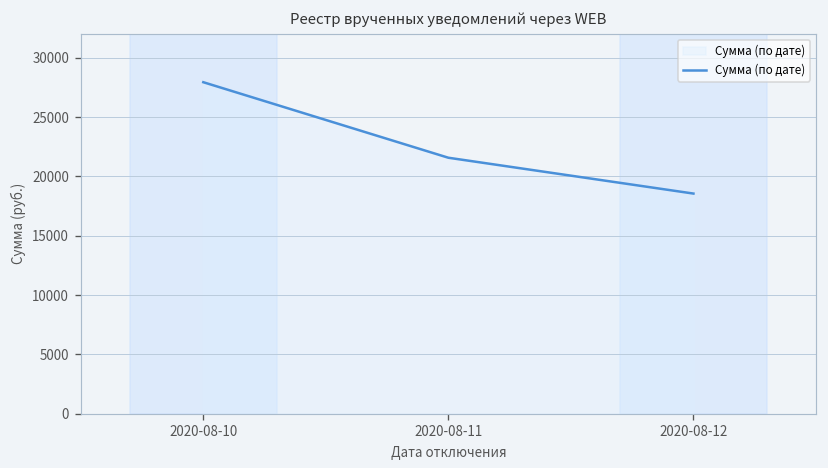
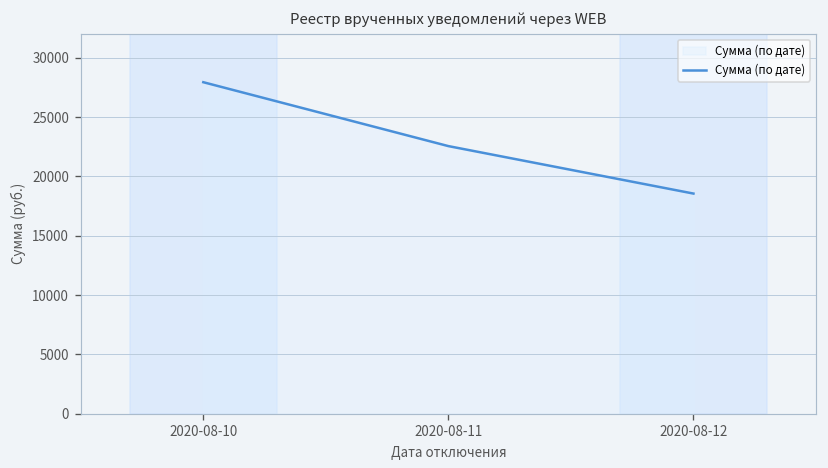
2020-08-11: 22000 -> 23000
